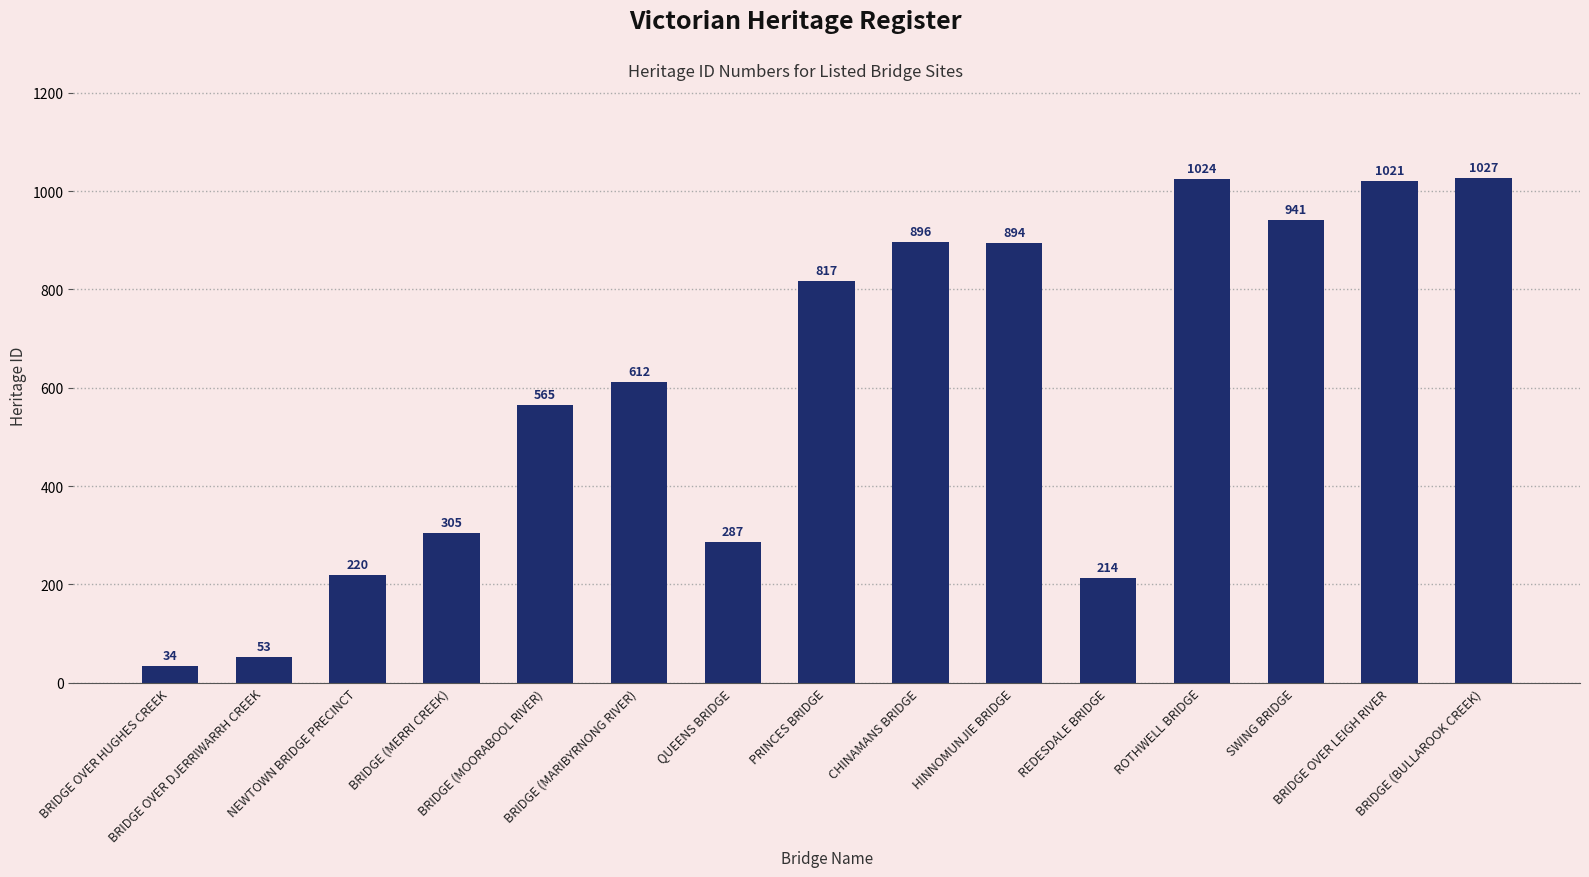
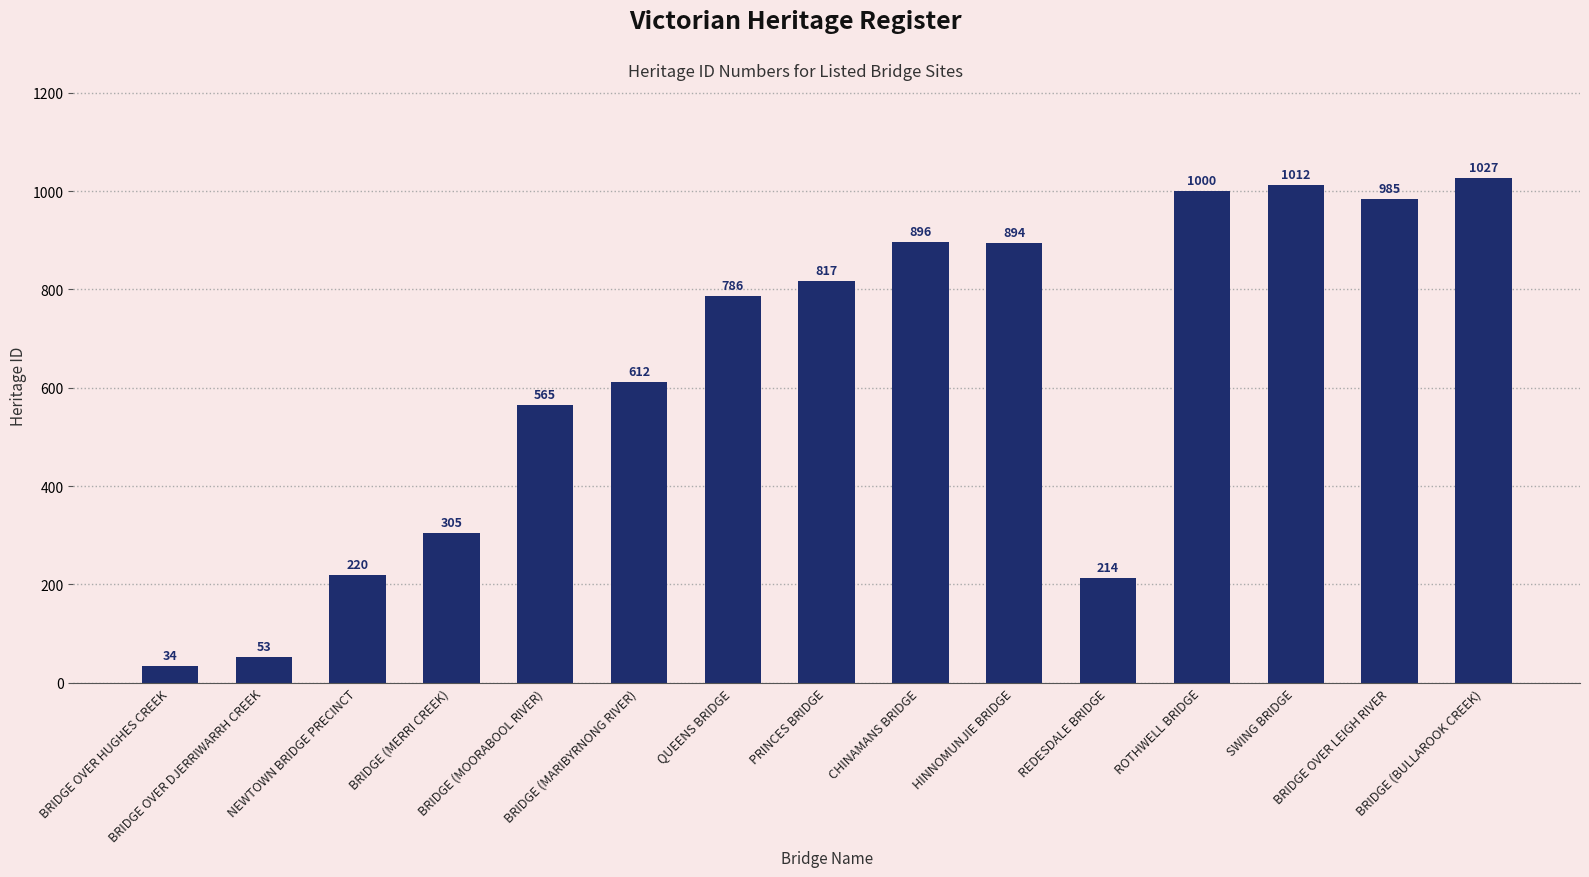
QUEENS BRIDGE: 287 -> 786
ROTHWELL BRIDGE: 1024 -> 1000
SWING BRIDGE: 941 -> 1012
BRIDGE OVER LEIGH RIVER: 1021 -> 985
